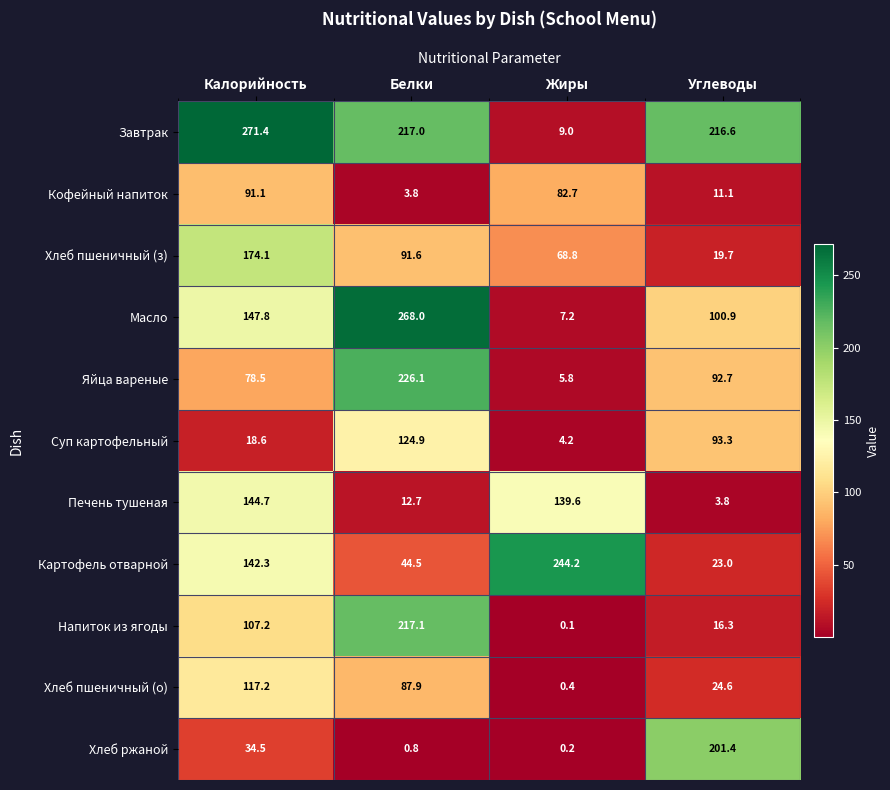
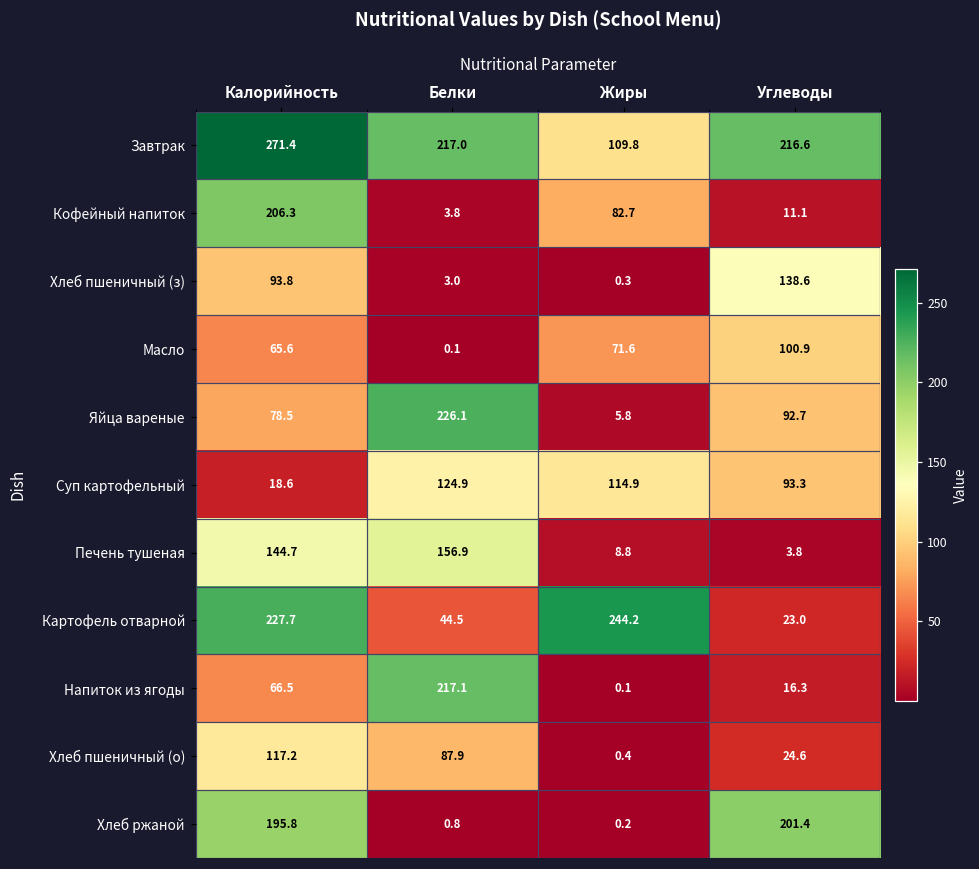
Завтрак, Жиры: 9.0 -> 109.8
Кофейный напиток, Калорийность: 91.1 -> 206.3
Хлеб пшеничный (з), Калорийность: 174.1 -> 93.8
Хлеб пшеничный (з), Белки: 91.6 -> 3.0
Хлеб пшеничный (з), Жиры: 68.8 -> 0.3
Хлеб пшеничный (з), Углеводы: 19.7 -> 138.6
Масло, Калорийность: 147.8 -> 65.6
Масло, Белки: 268.0 -> 0.1
Масло, Жиры: 7.2 -> 71.6
Суп картофельный, Жиры: 4.2 -> 114.9
Печень тушеная, Белки: 12.7 -> 156.9
Печень тушеная, Жиры: 139.6 -> 8.8
Картофель отварной, Калорийность: 142.3 -> 227.7
Напиток из ягоды, Калорийность: 107.2 -> 66.5
Хлеб ржаной, Калорийность: 34.5 -> 195.8
